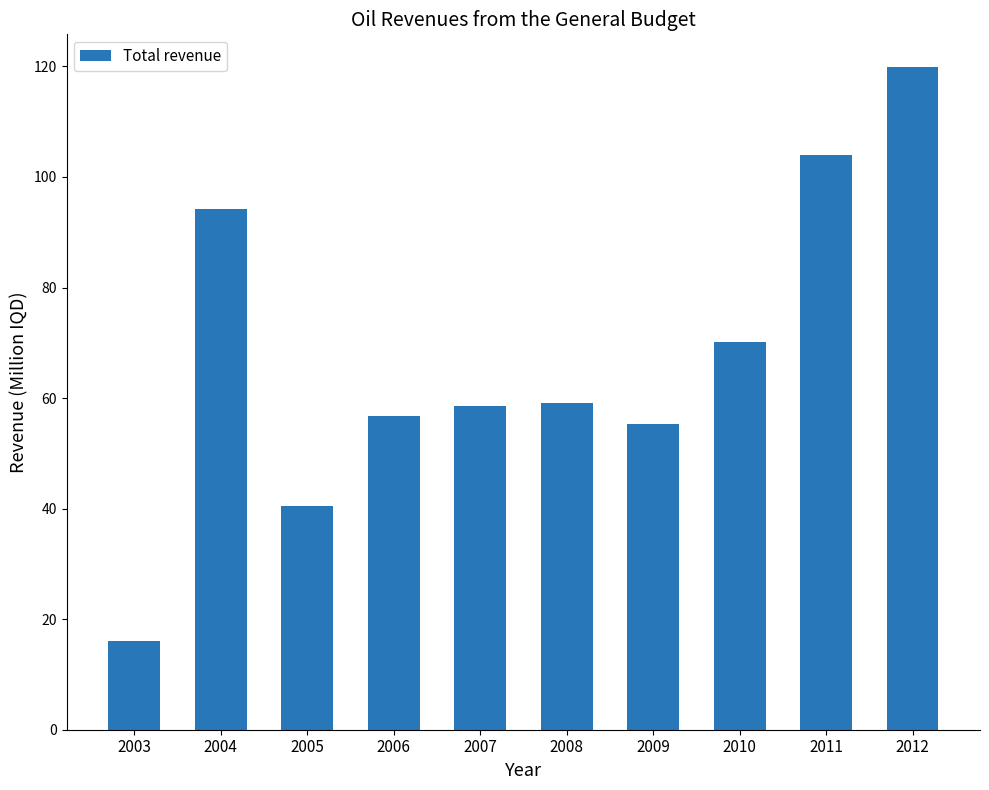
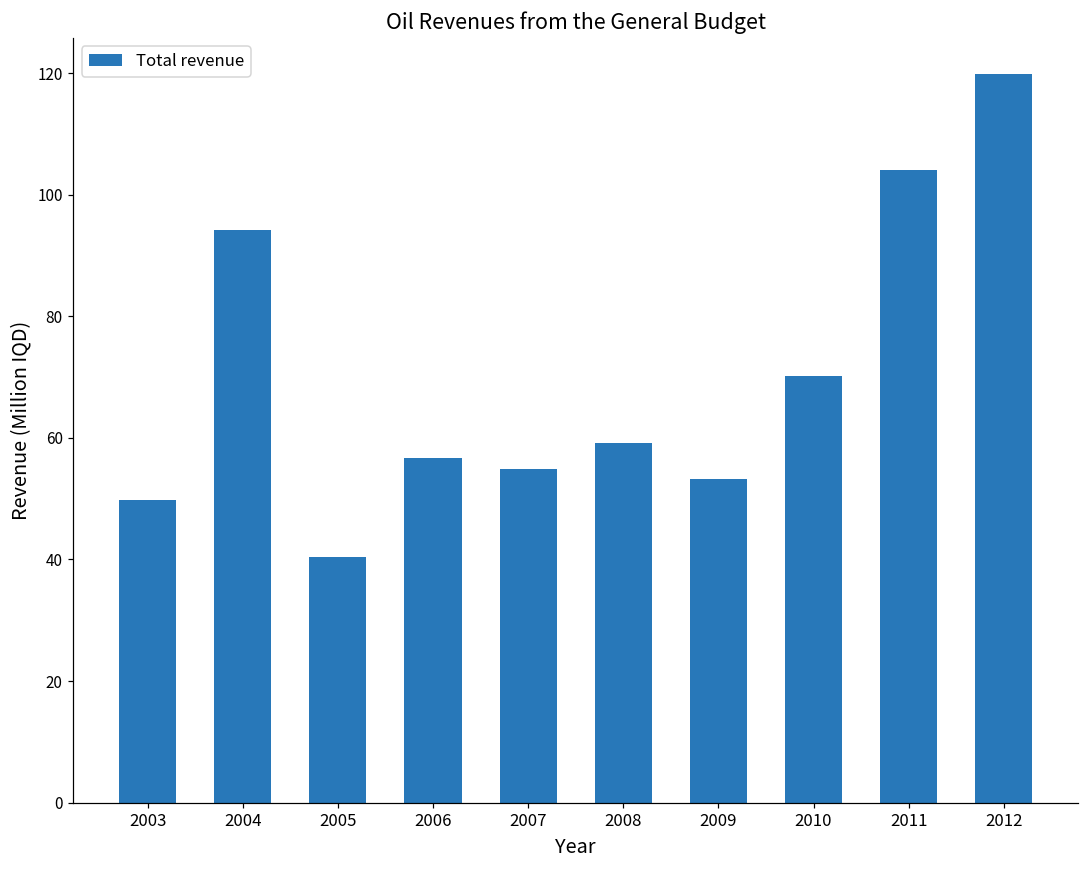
2003: 16 -> 50
2007: 59 -> 55
2009: 55 -> 53
